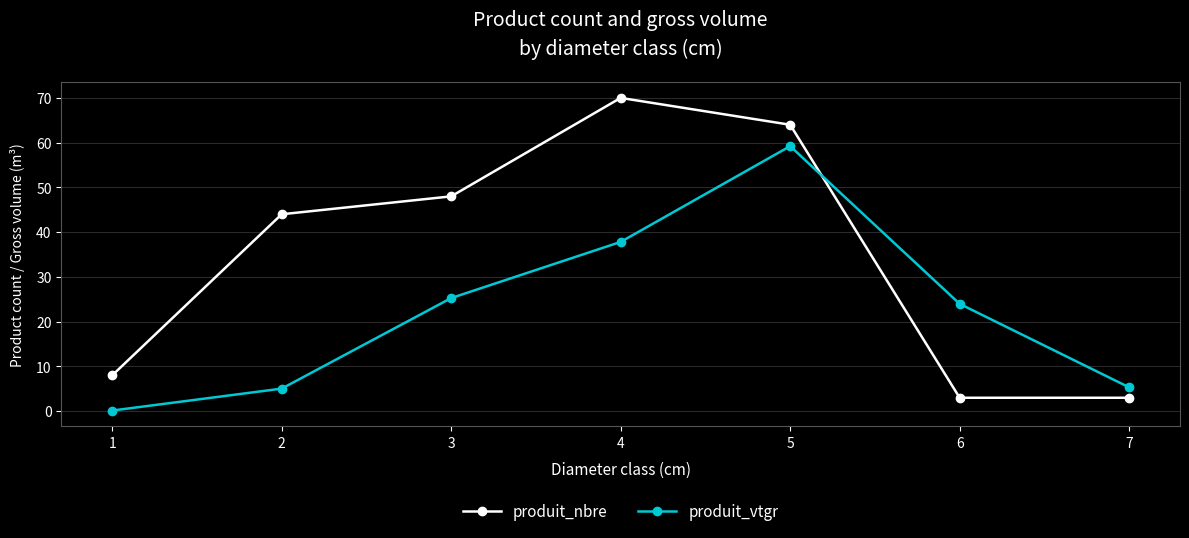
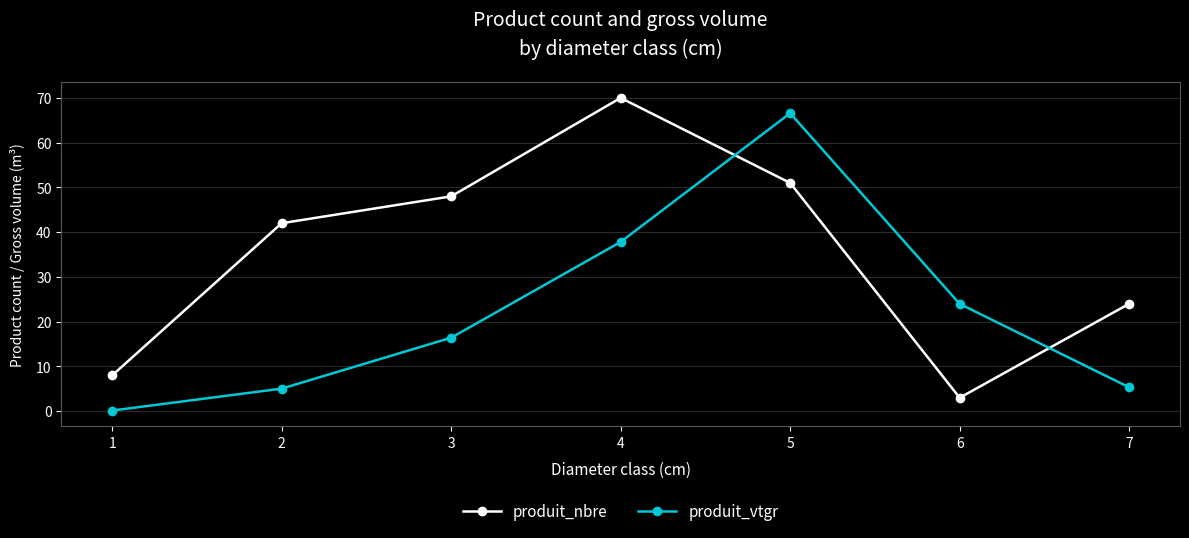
produit_nbre, 2: 44 -> 42
produit_vtgr, 3: 25 -> 16
produit_nbre, 5: 64 -> 51
produit_vtgr, 5: 59 -> 67
produit_nbre, 7: 3 -> 24
